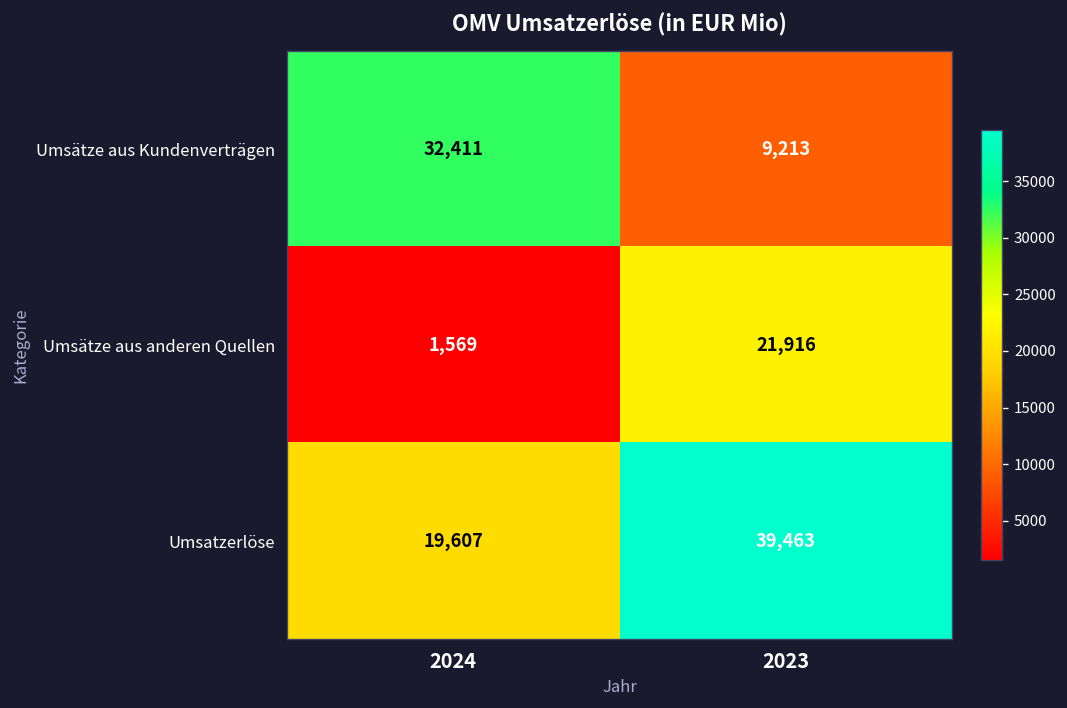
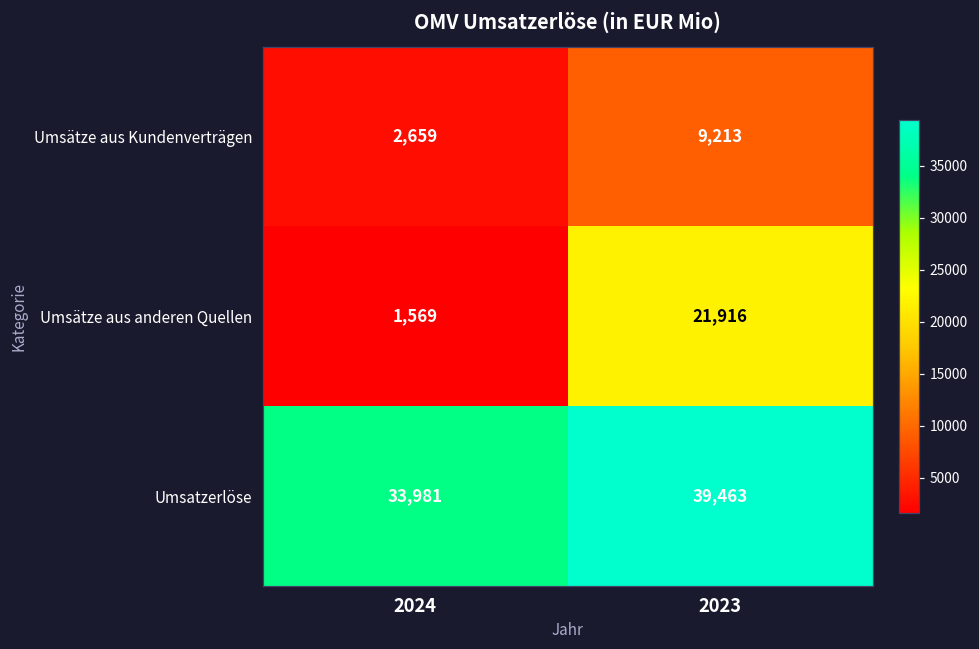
Umsätze aus Kundenverträgen, 2024: 32,411 -> 2,659
Umsatzerlöse, 2024: 19,607 -> 33,981
